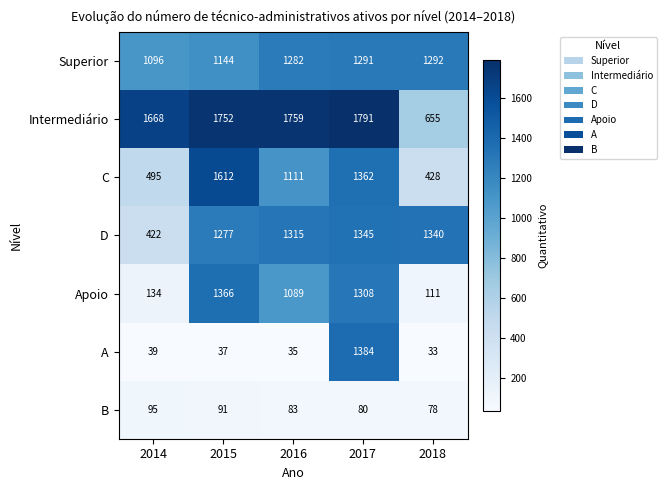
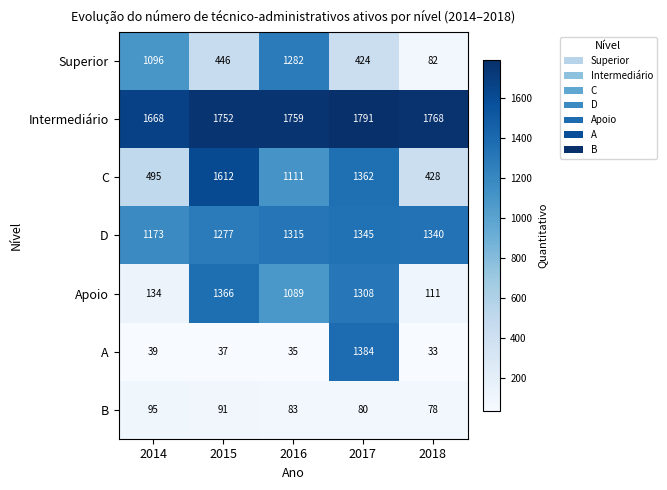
Superior, 2015: 1144 -> 446
Superior, 2017: 1291 -> 424
Superior, 2018: 1292 -> 82
Intermediário, 2018: 655 -> 1768
D, 2014: 422 -> 1173
